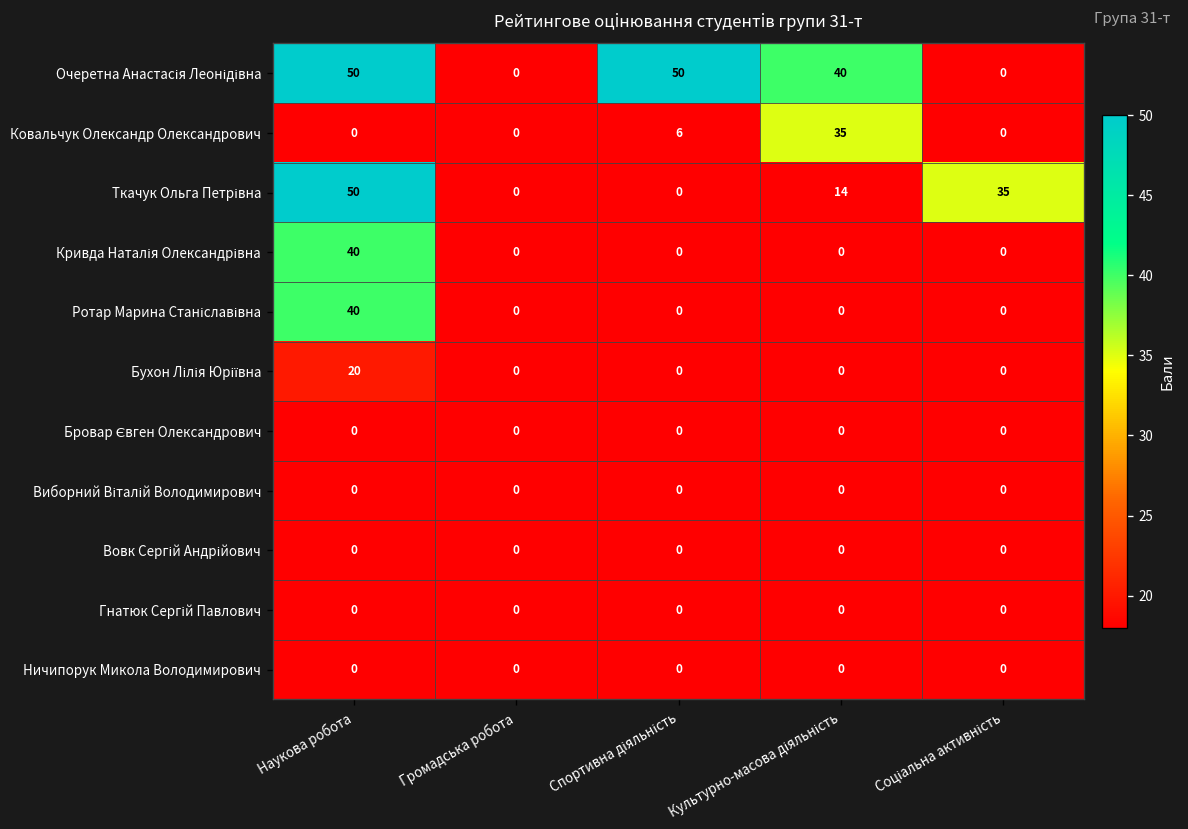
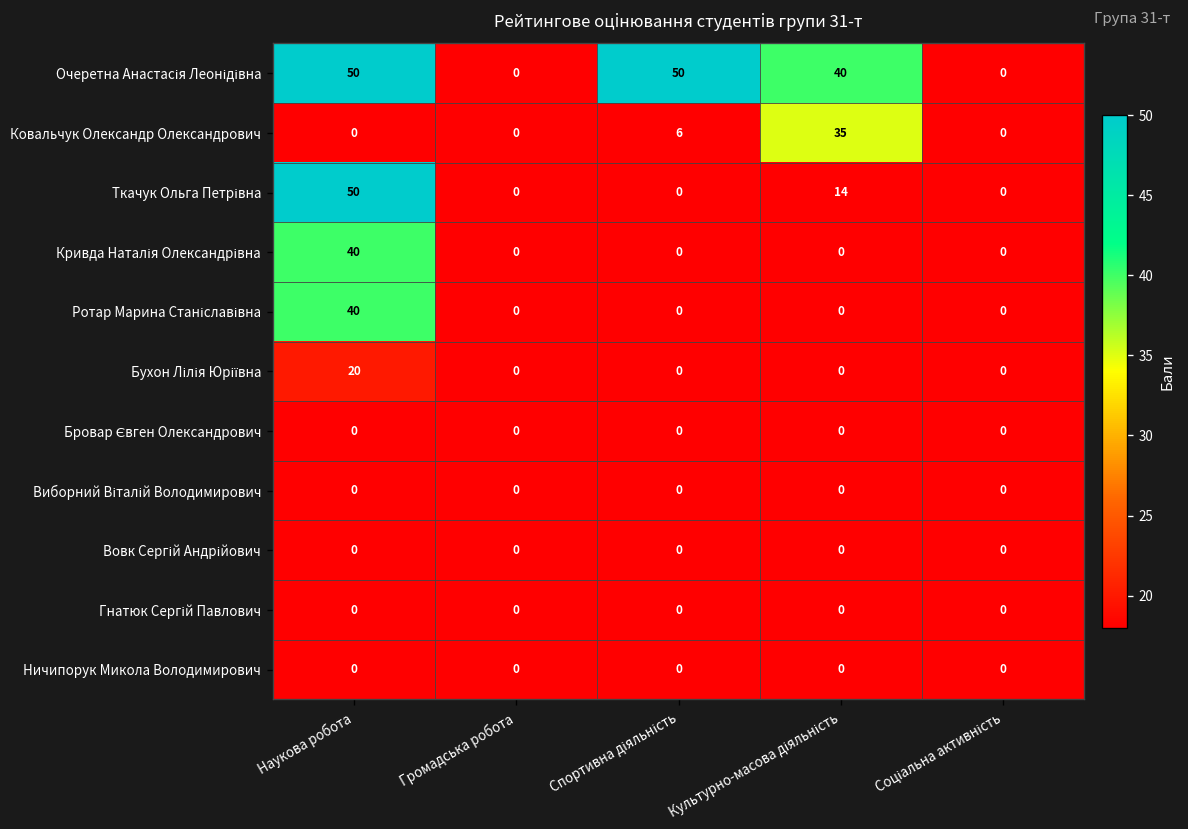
Ткачук Ольга Петрівна, Соціальна активність: 35 -> 0
